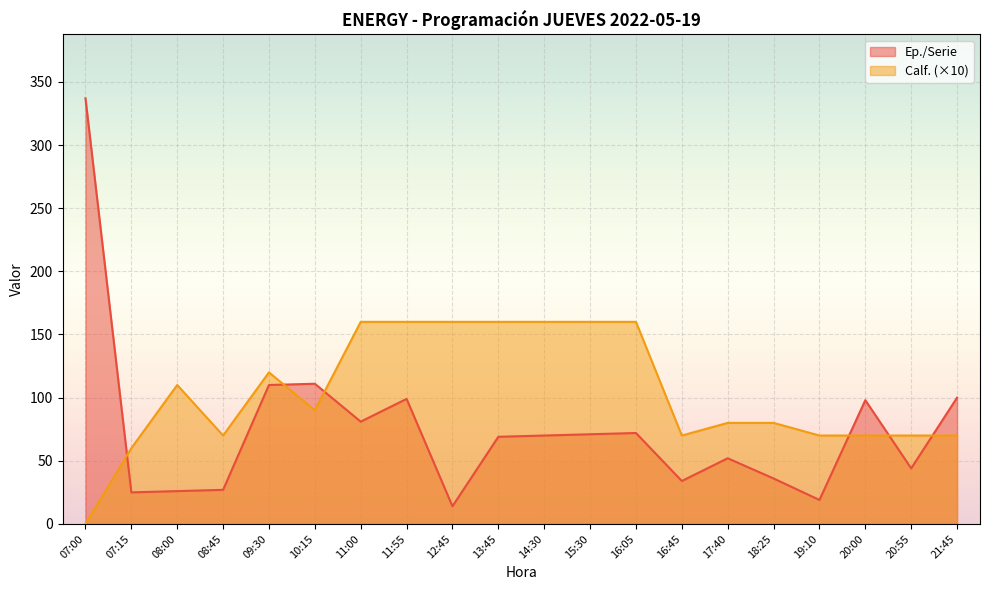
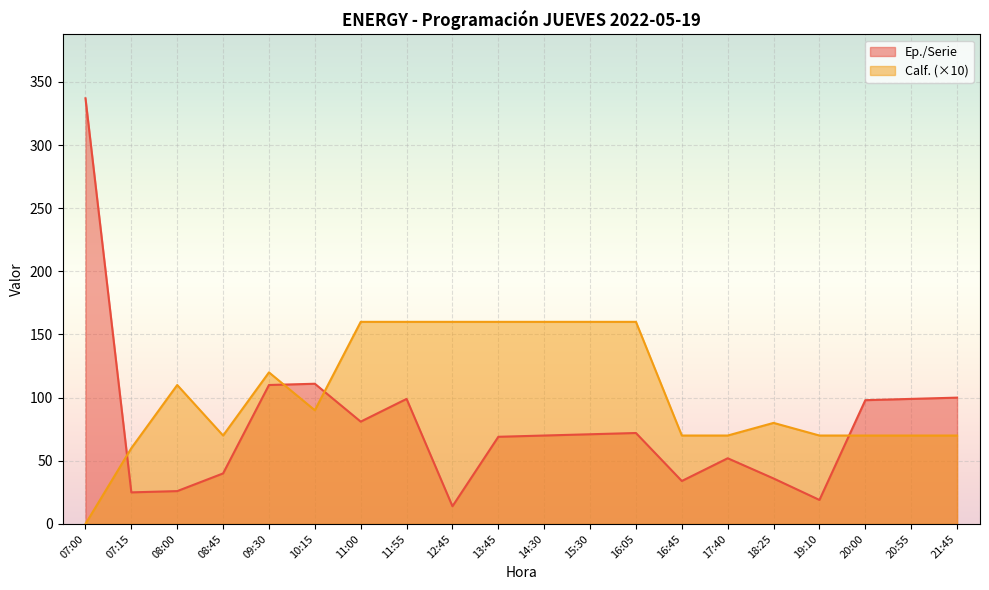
Ep./Serie, 08:45: 27 -> 40
Calf. (×10), 17:40: 80 -> 70
Ep./Serie, 20:55: 44 -> 99
